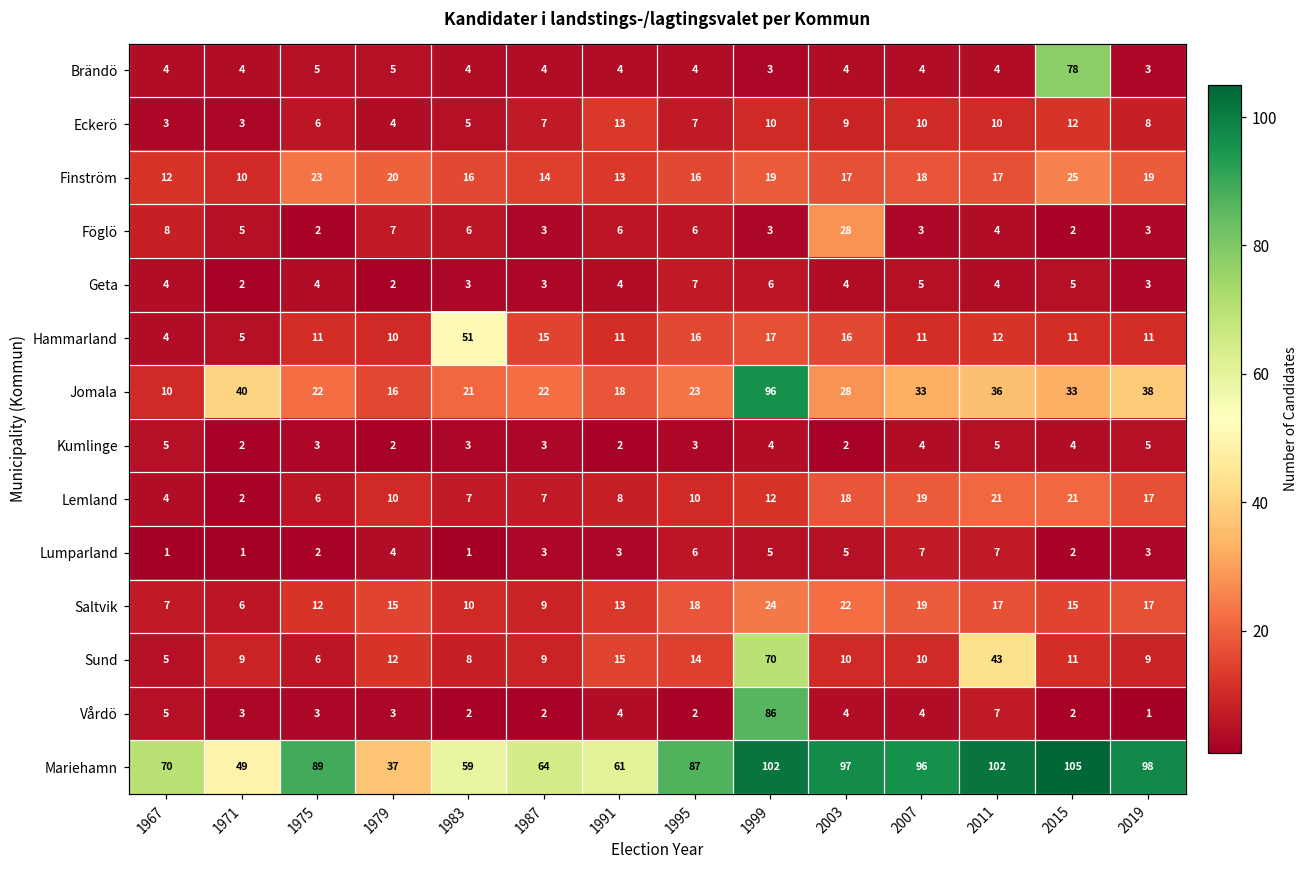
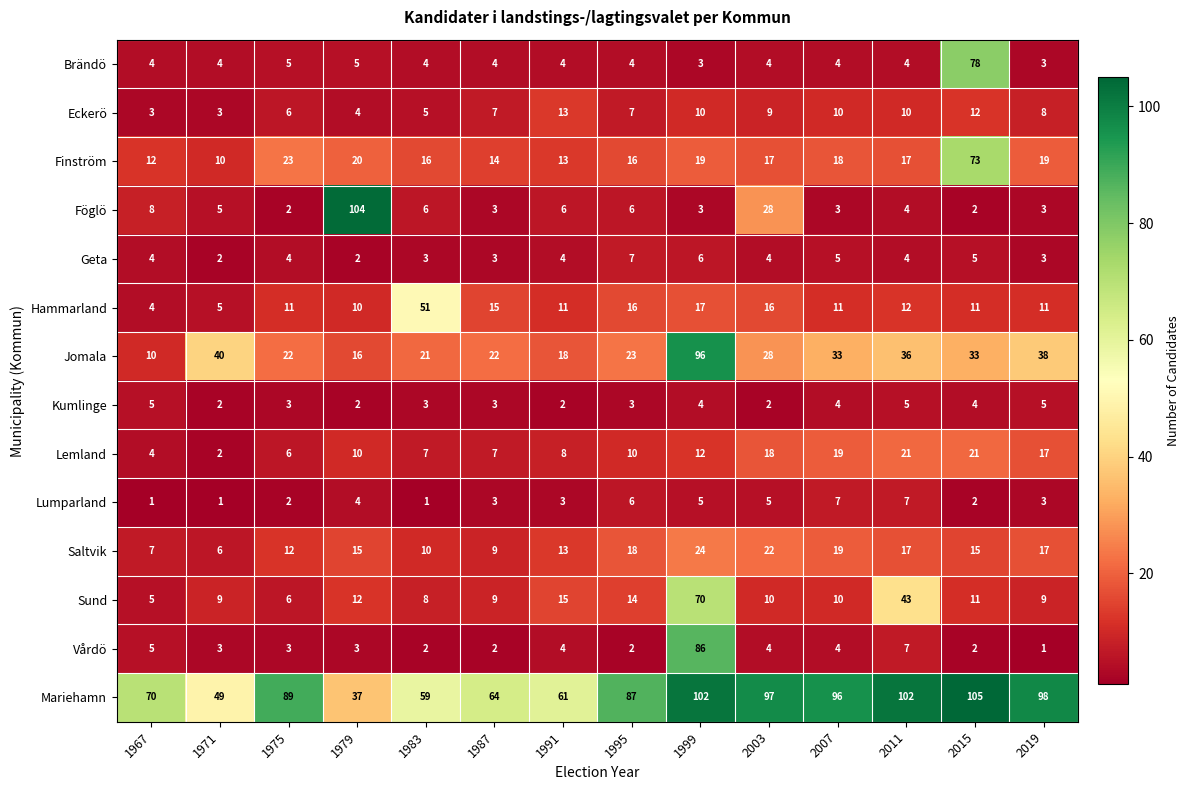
Finström, 2015: 25 -> 73
Föglö, 1979: 7 -> 104
